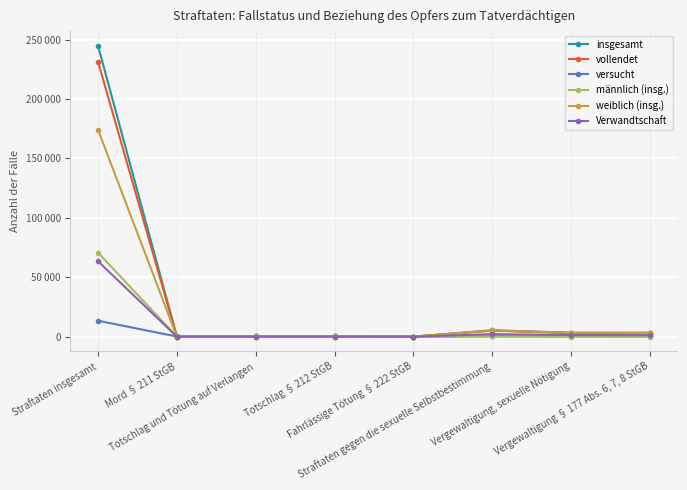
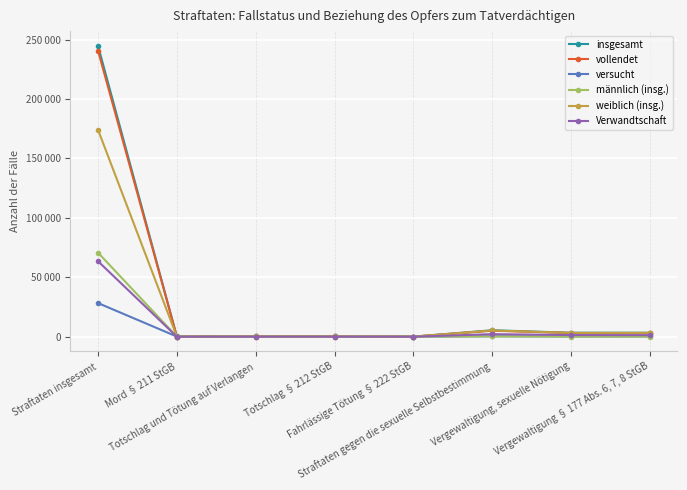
vollendet, Straftaten insgesamt: 231000 -> 241000
versucht, Straftaten insgesamt: 13000 -> 28000
